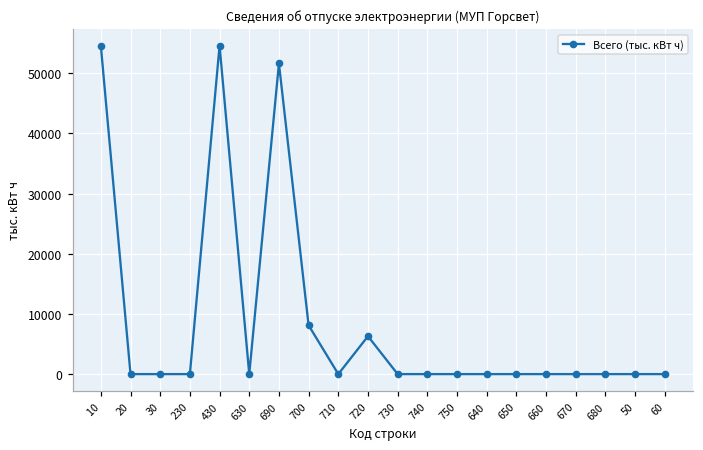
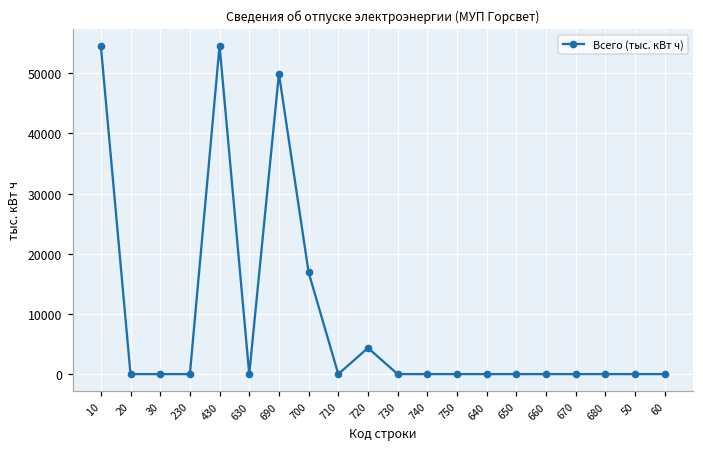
690: 52000 -> 50000
700: 8000 -> 17000
720: 6000 -> 4000
